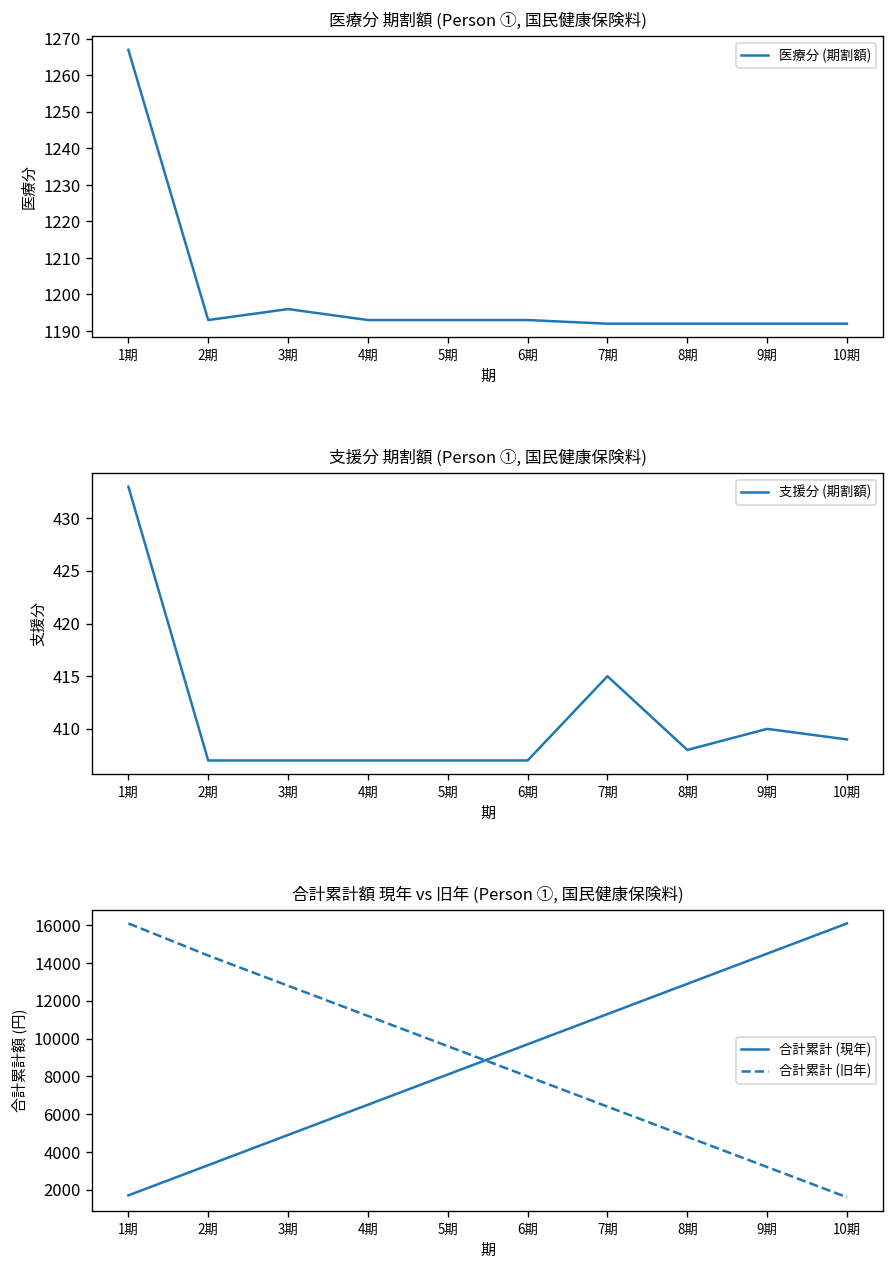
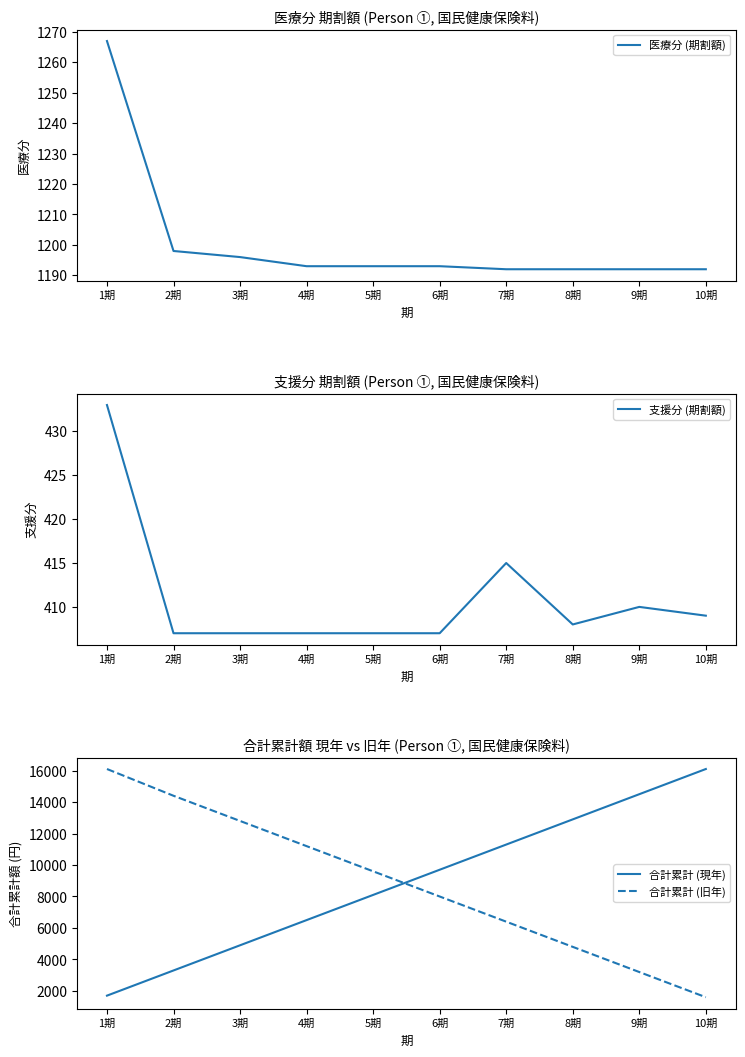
医療分 期割額 (Person ①, 国民健康保険料), 2期: 1193 -> 1198
